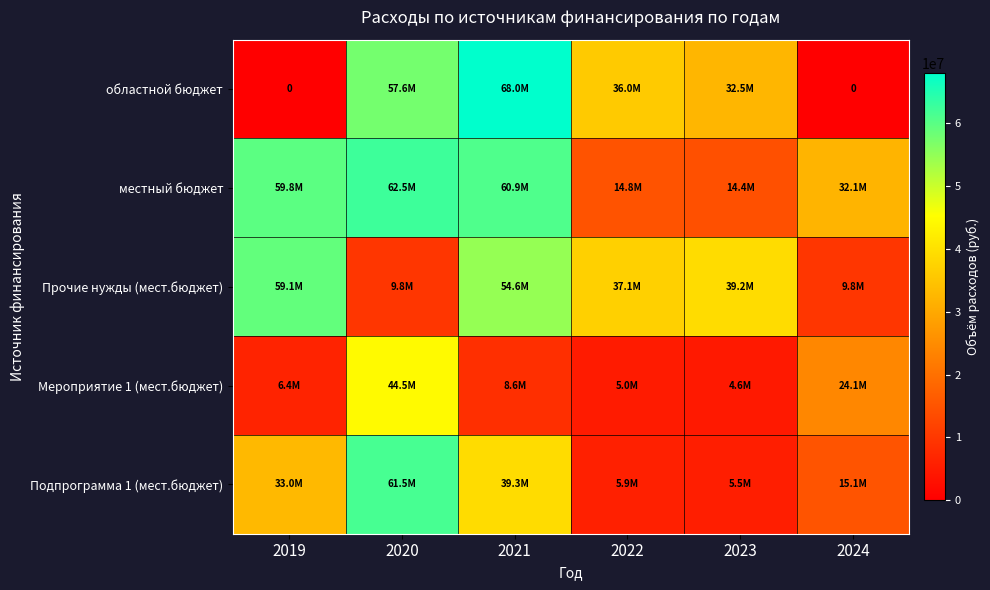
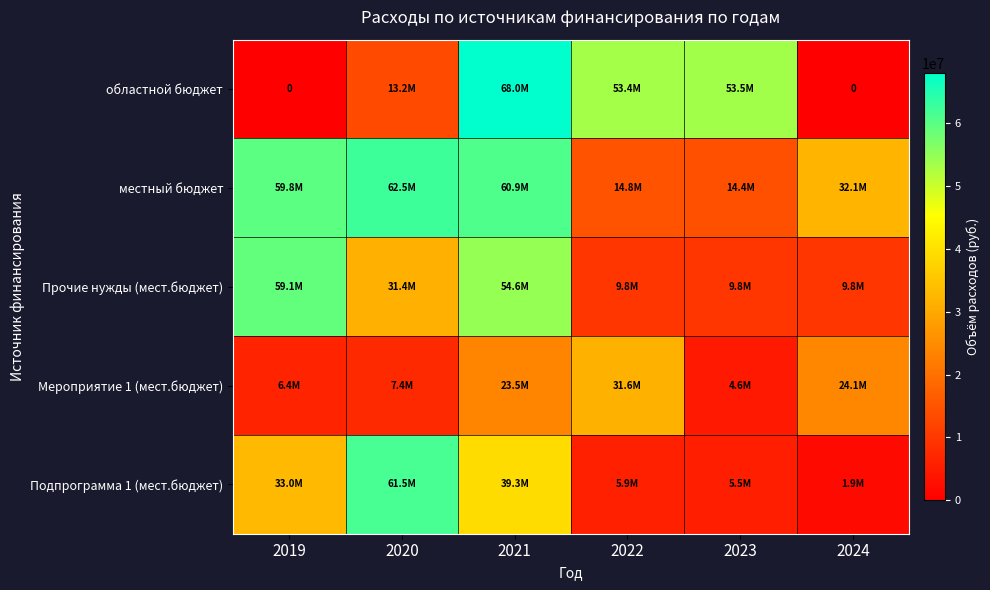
областной бюджет, 2020: 57.6M -> 13.2M
областной бюджет, 2022: 36.0M -> 53.4M
областной бюджет, 2023: 32.5M -> 53.5M
Прочие нужды (мест.бюджет), 2020: 9.8M -> 31.4M
Прочие нужды (мест.бюджет), 2022: 37.1M -> 9.8M
Прочие нужды (мест.бюджет), 2023: 39.2M -> 9.8M
Мероприятие 1 (мест.бюджет), 2020: 44.5M -> 7.4M
Мероприятие 1 (мест.бюджет), 2021: 8.6M -> 23.5M
Мероприятие 1 (мест.бюджет), 2022: 5.0M -> 31.6M
Подпрограмма 1 (мест.бюджет), 2024: 15.1M -> 1.9M
